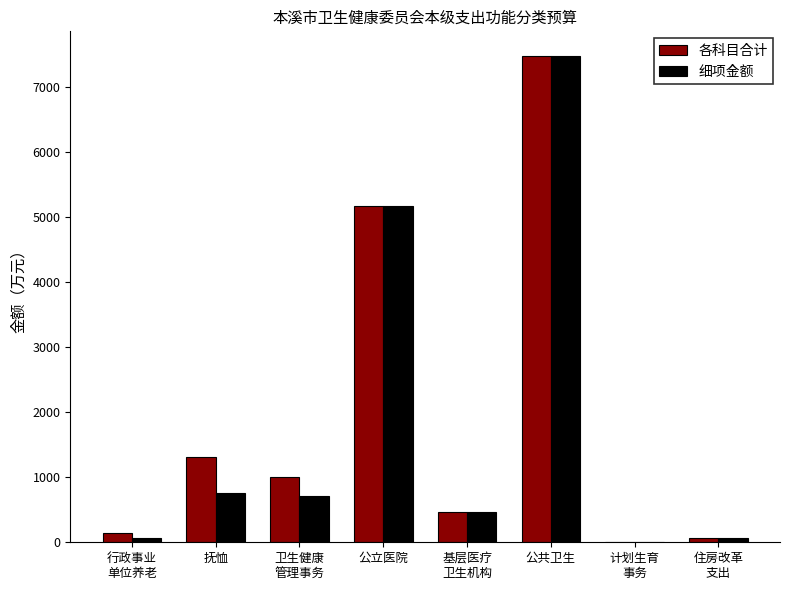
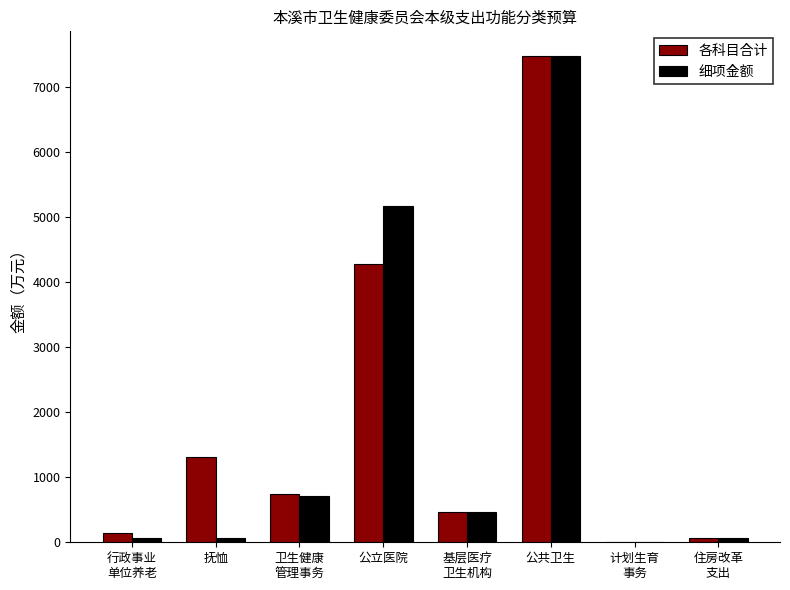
细项金额, 抚恤: 800 -> 100
各科目合计, 卫生健康 管理事务: 1000 -> 700
各科目合计, 公立医院: 5200 -> 4300
